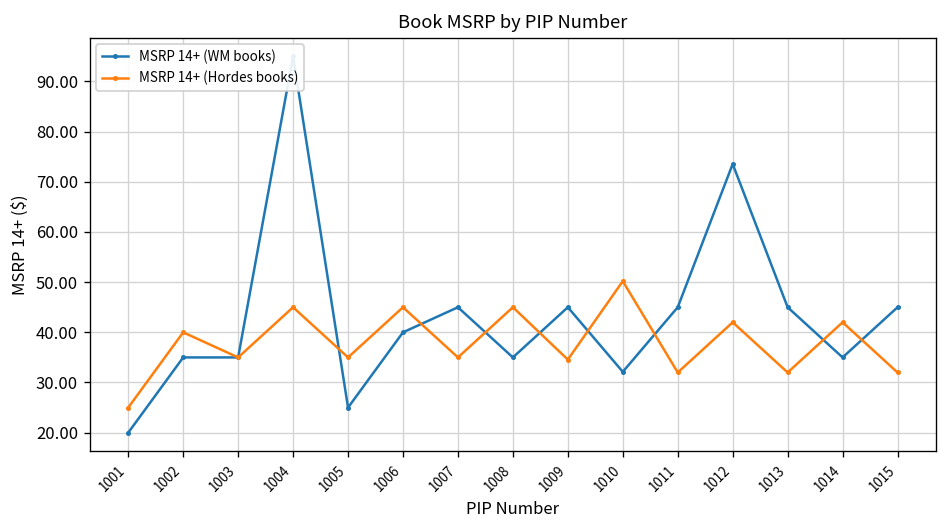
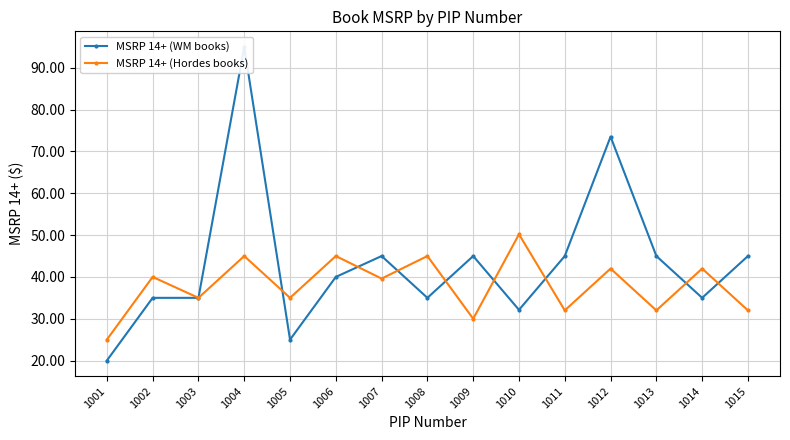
MSRP 14+ (Hordes books), 1007: 35 -> 40
MSRP 14+ (Hordes books), 1009: 35 -> 30
